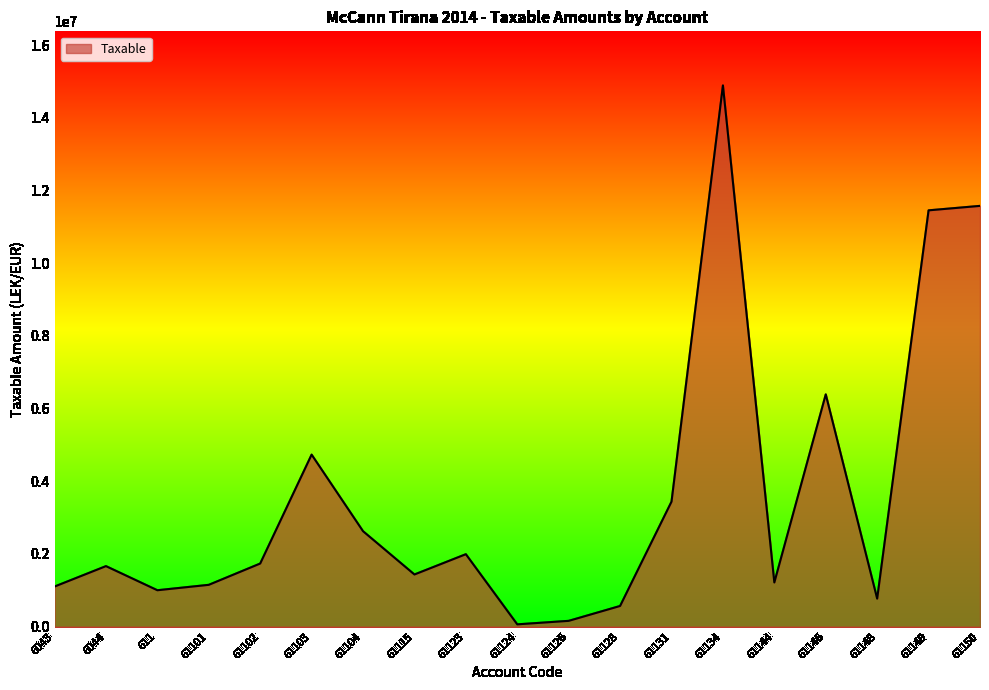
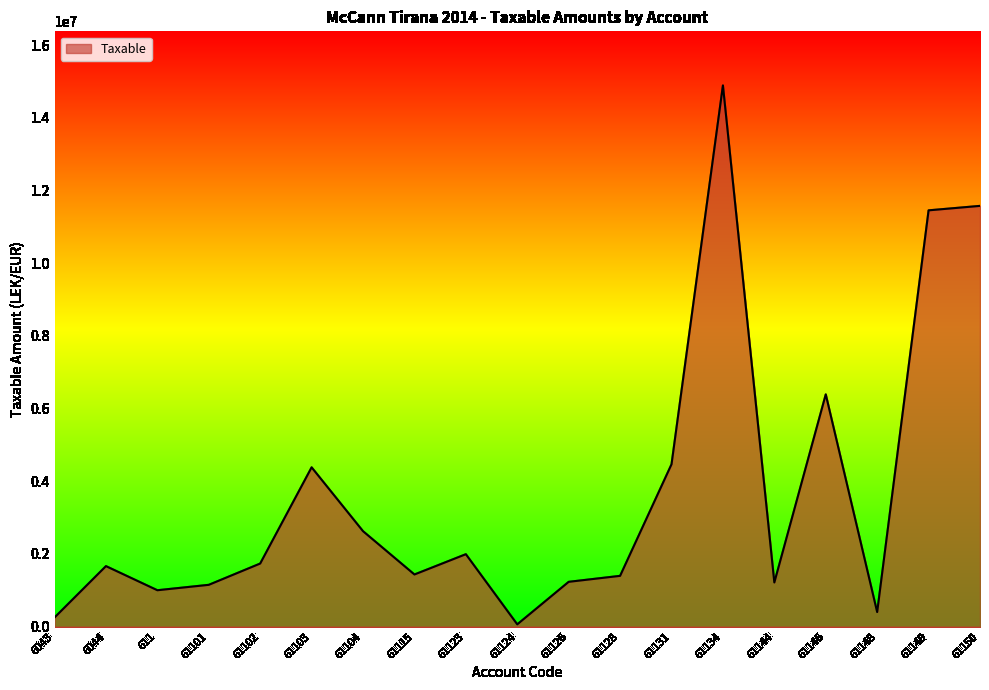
6043: 1100000 -> 300000
61103: 4700000 -> 4400000
61126: 200000 -> 1200000
61128: 600000 -> 1400000
61131: 3400000 -> 4500000
61148: 800000 -> 400000
